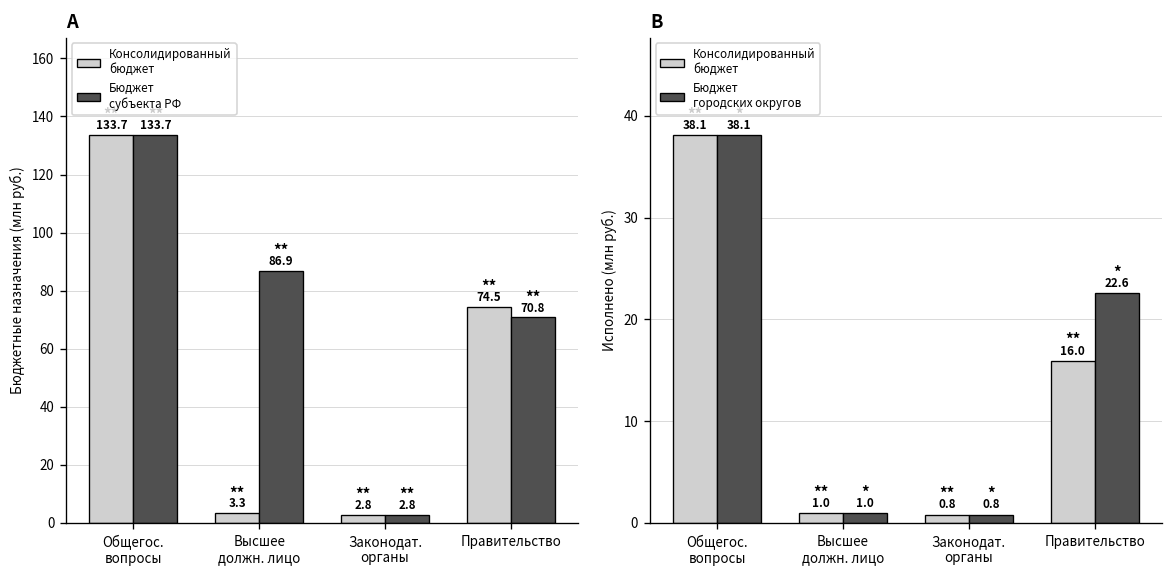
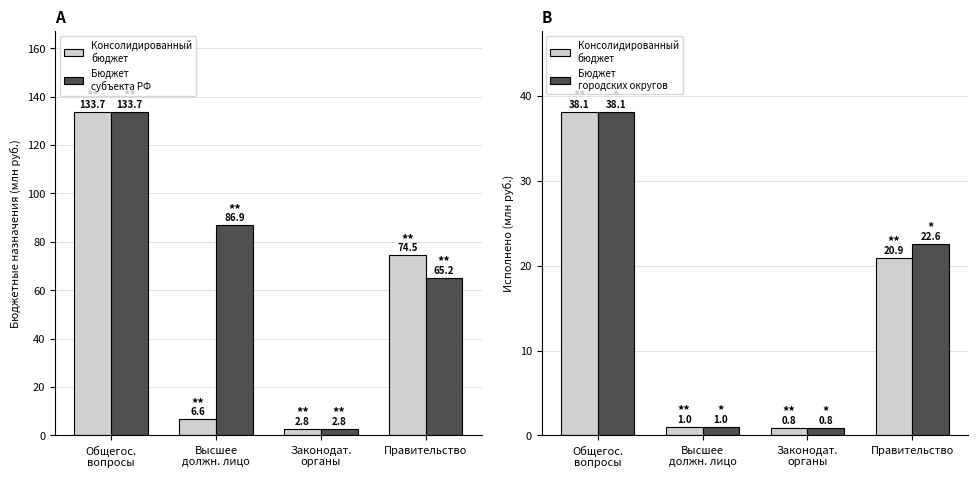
A, Консолидированный бюджет, Высшее должн. лицо: 3.3 -> 6.6
A, Бюджет субъекта РФ, Правительство: 70.8 -> 65.2
B, Консолидированный бюджет, Правительство: 16.0 -> 20.9
